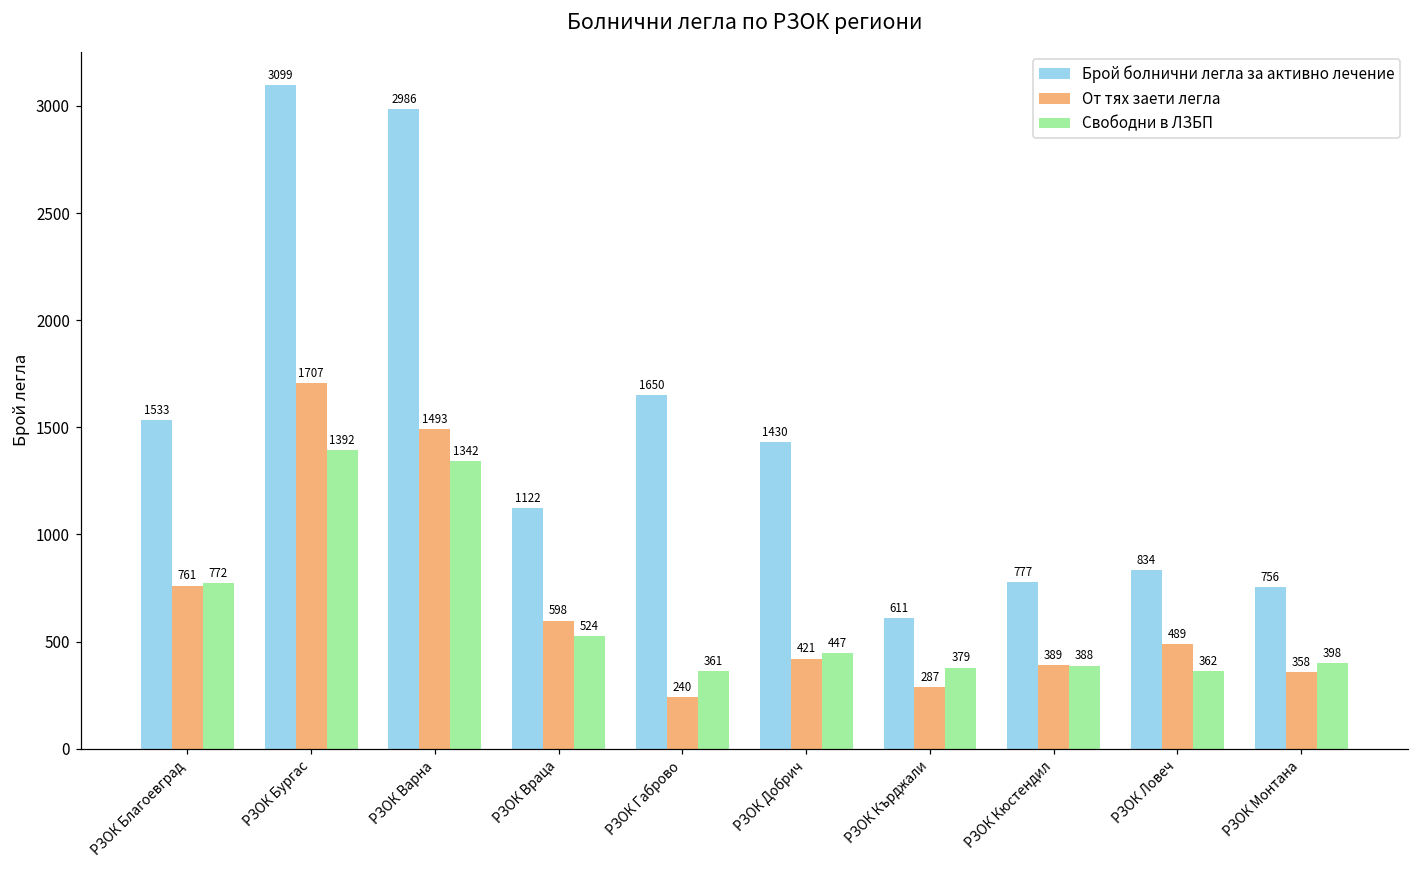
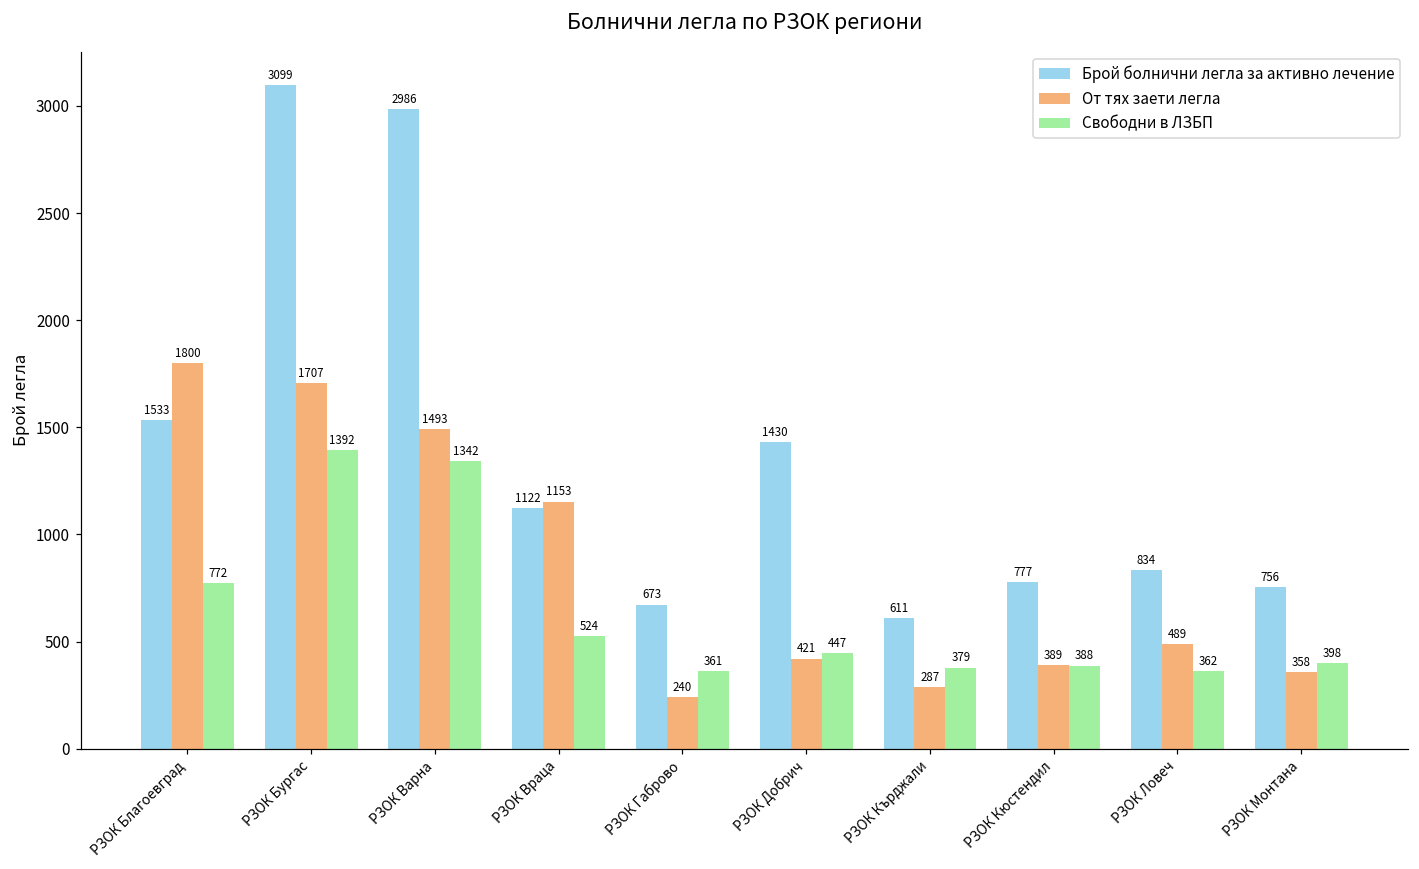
От тях заети легла, РЗОК Благоевград: 761 -> 1800
От тях заети легла, РЗОК Враца: 598 -> 1153
Брой болнични легла за активно лечение, РЗОК Габрово: 1650 -> 673
